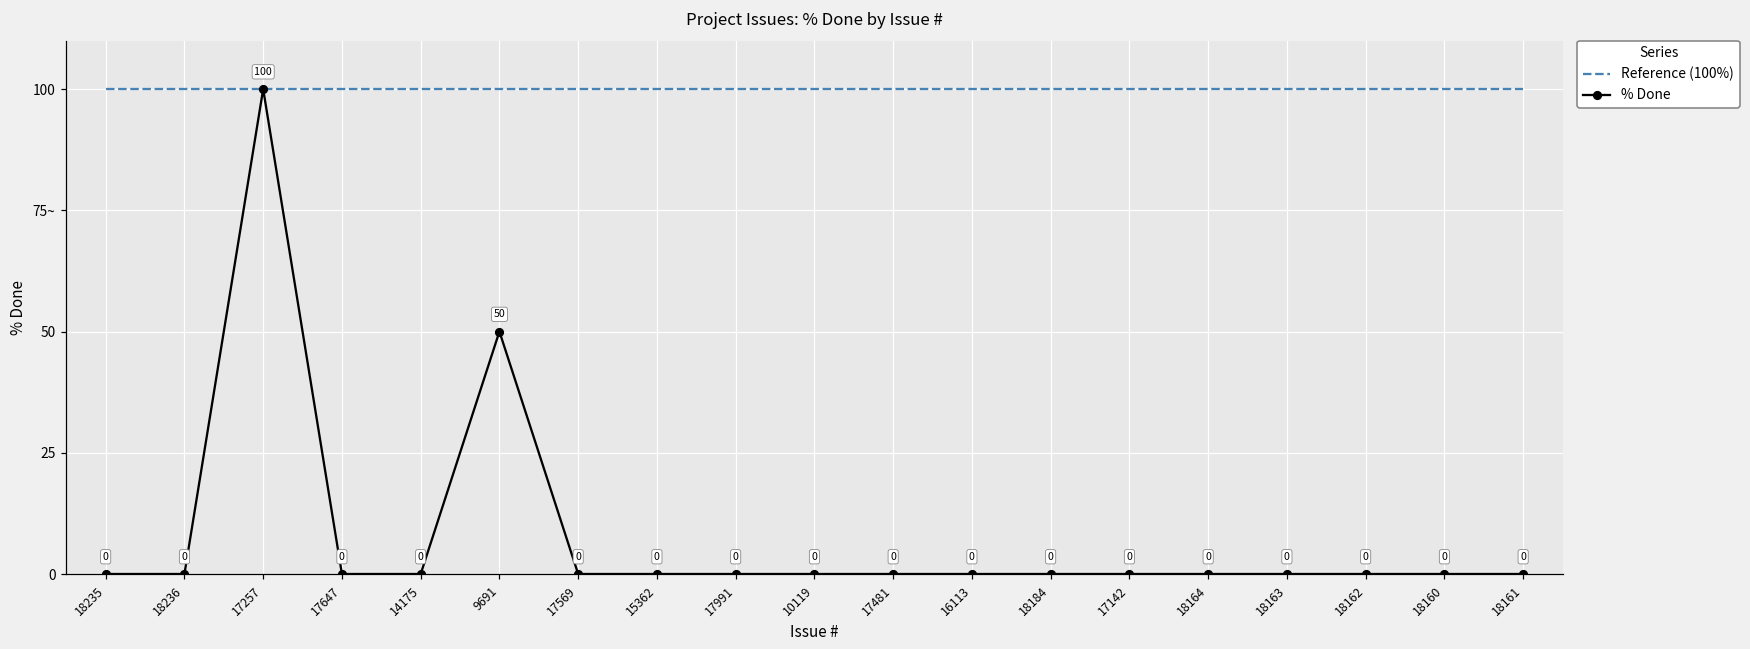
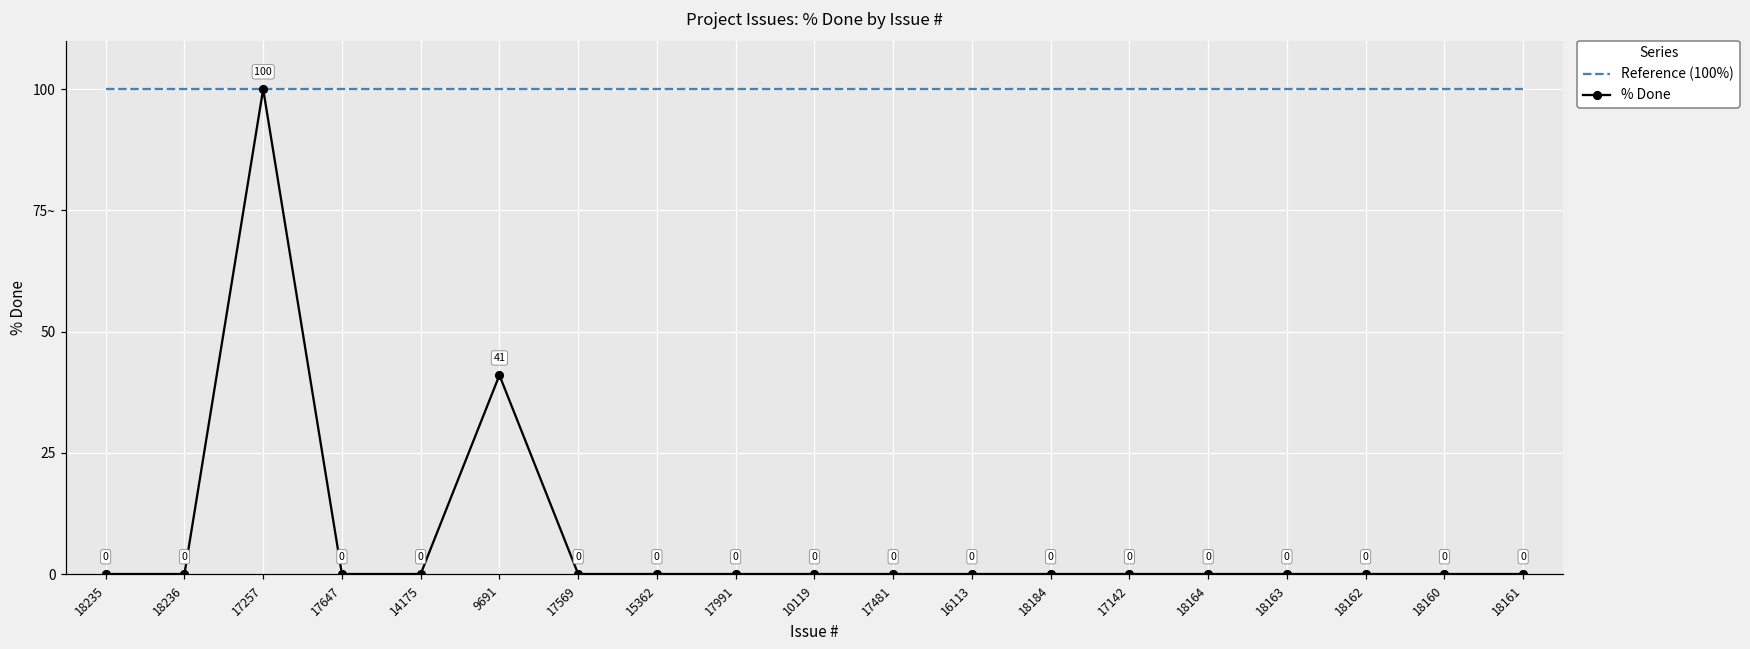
% Done, 9691: 50 -> 41
